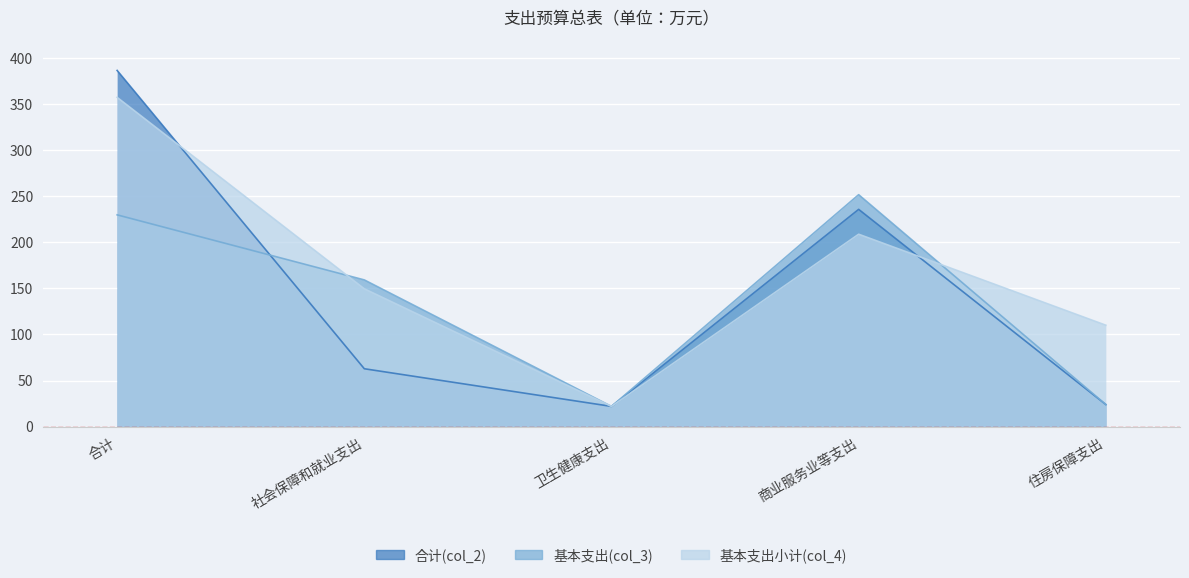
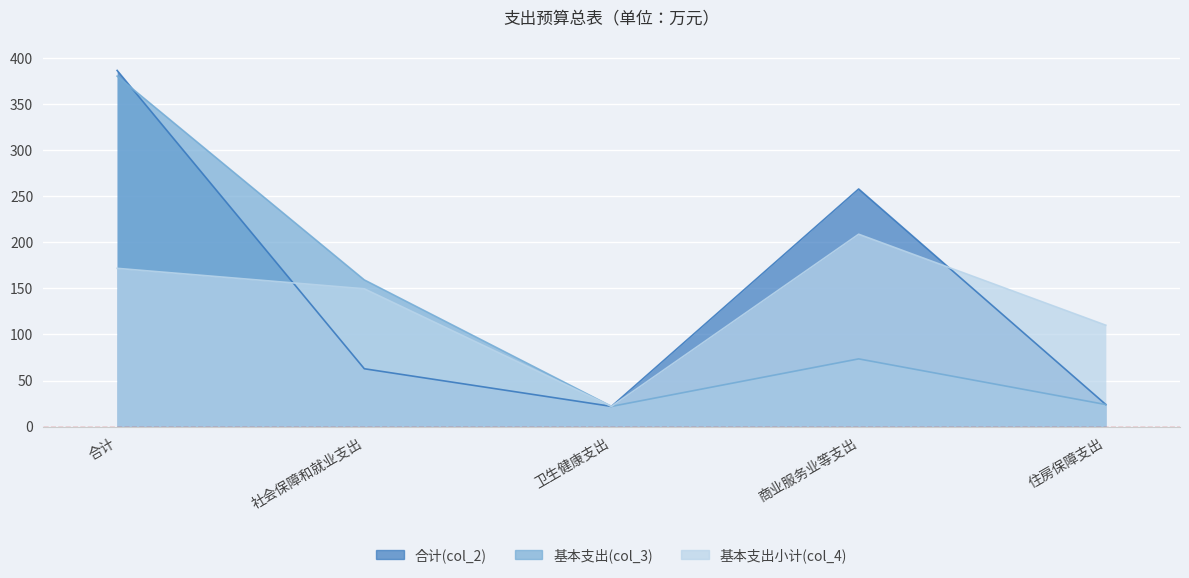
基本支出(col_3), 合计: 230 -> 380
基本支出小计(col_4), 合计: 360 -> 170
合计(col_2), 商业服务业等支出: 240 -> 260
基本支出(col_3), 商业服务业等支出: 250 -> 70
